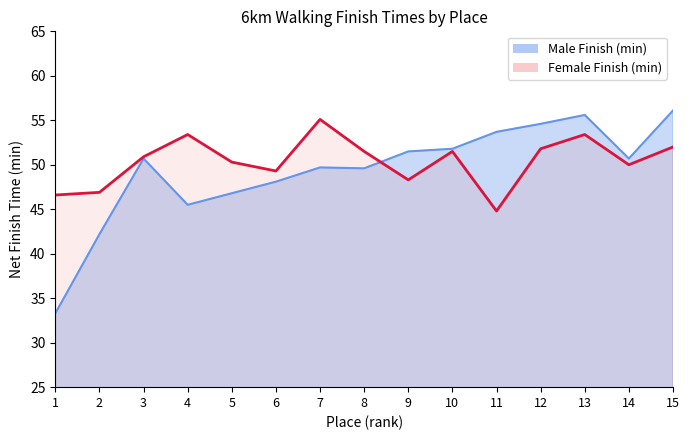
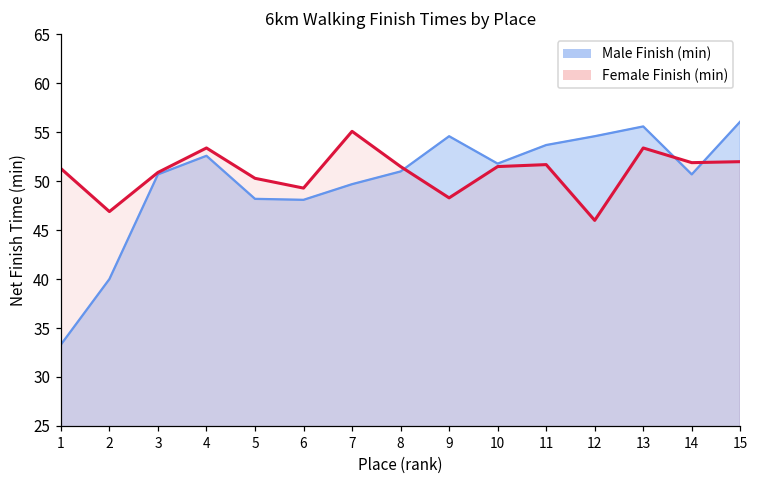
Female Finish (min), 1: 47 -> 51
Male Finish (min), 2: 42 -> 40
Male Finish (min), 4: 46 -> 53
Male Finish (min), 5: 47 -> 48
Male Finish (min), 8: 50 -> 51
Male Finish (min), 9: 52 -> 55
Female Finish (min), 11: 45 -> 52
Female Finish (min), 12: 52 -> 46
Female Finish (min), 14: 50 -> 52
